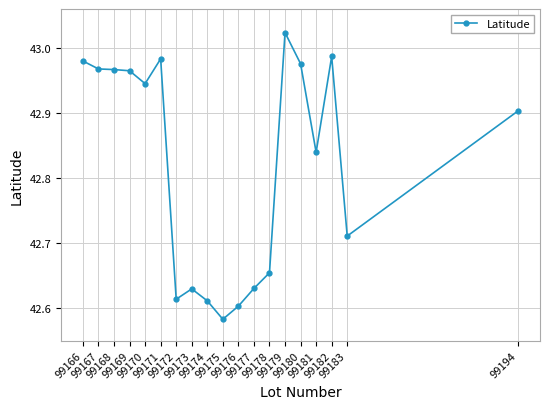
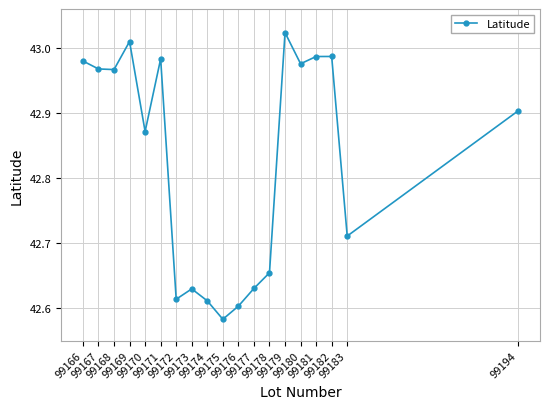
99169: 42.97 -> 43.01
99170: 42.95 -> 42.87
99181: 42.84 -> 42.99
